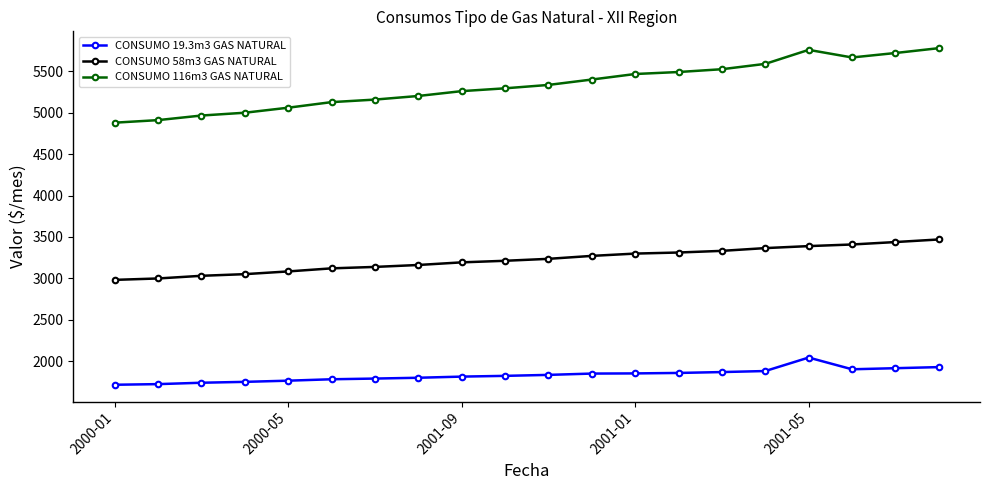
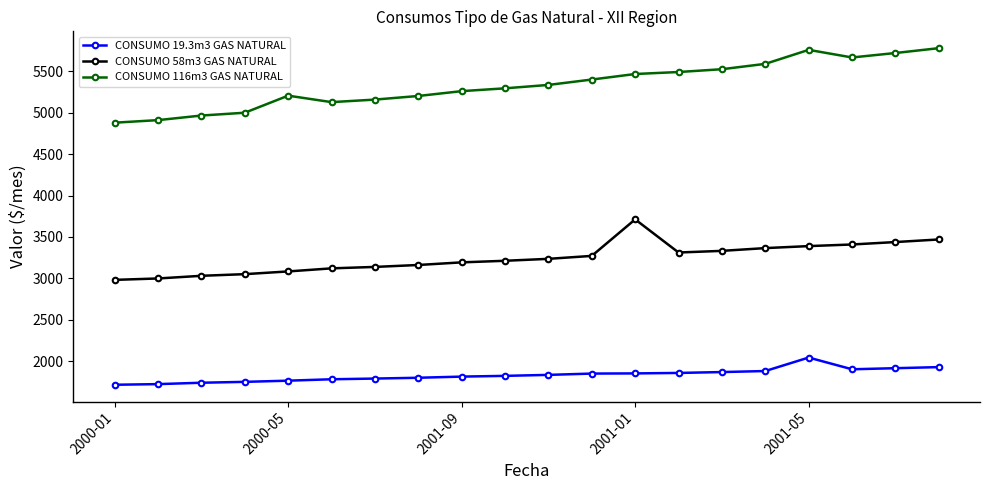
CONSUMO 116m3 GAS NATURAL, 2000-05: 5100 -> 5200
CONSUMO 58m3 GAS NATURAL, 2001-01: 3300 -> 3700
